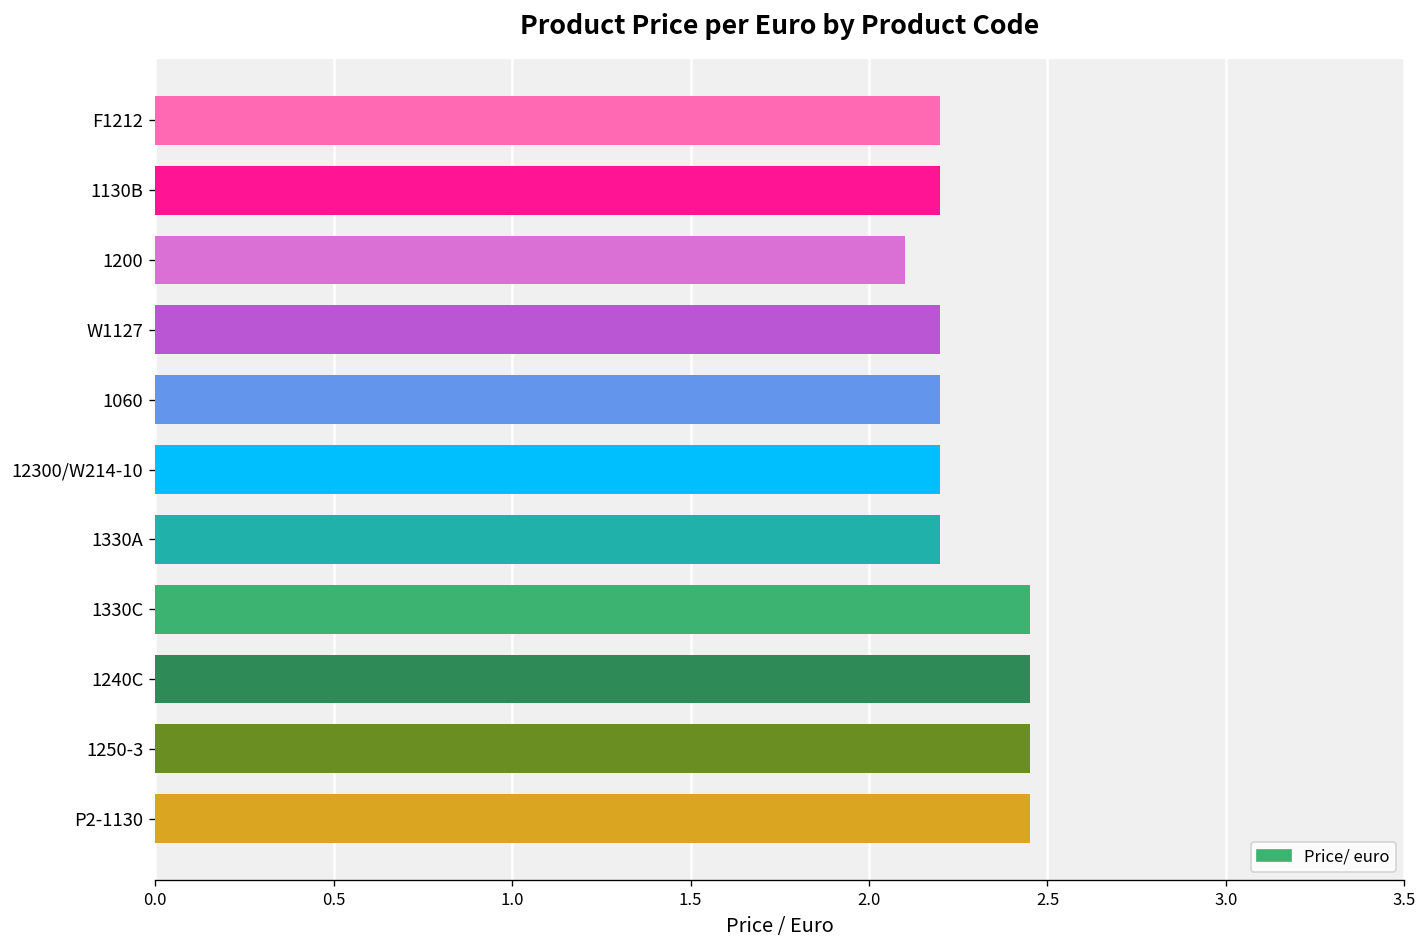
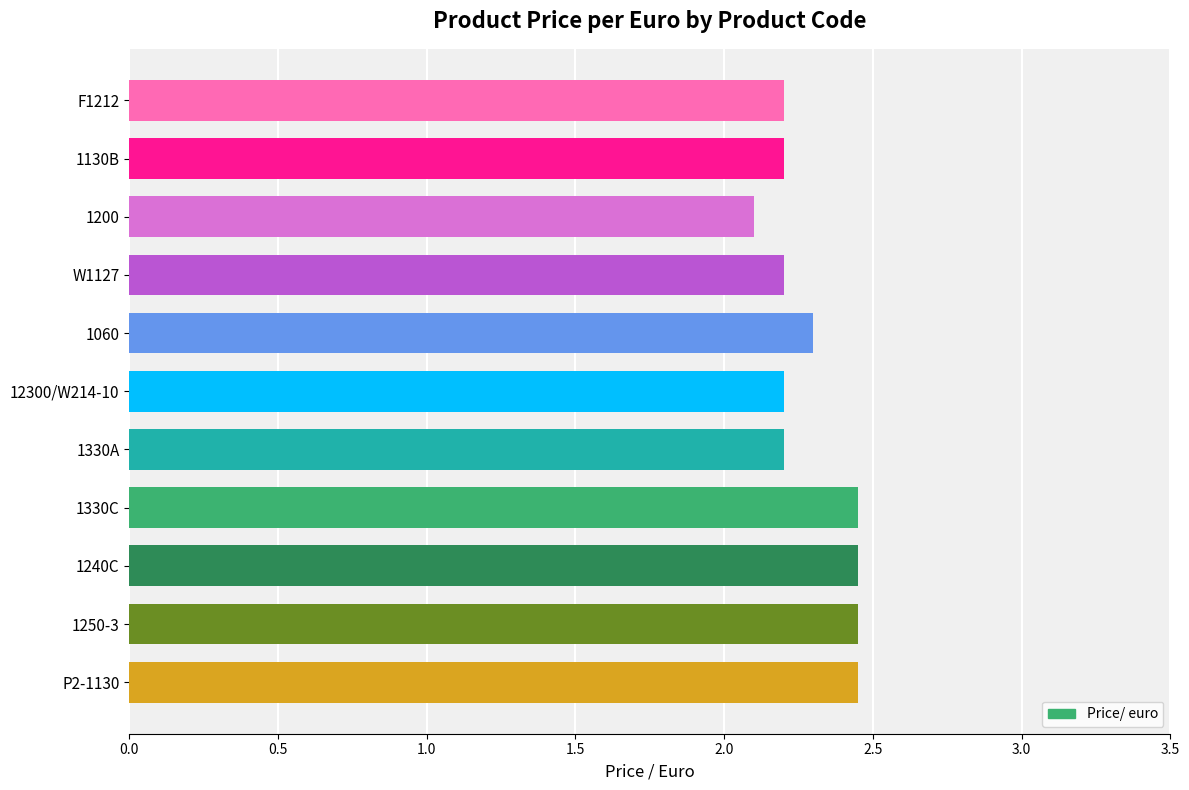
1060: 2.2 -> 2.3
